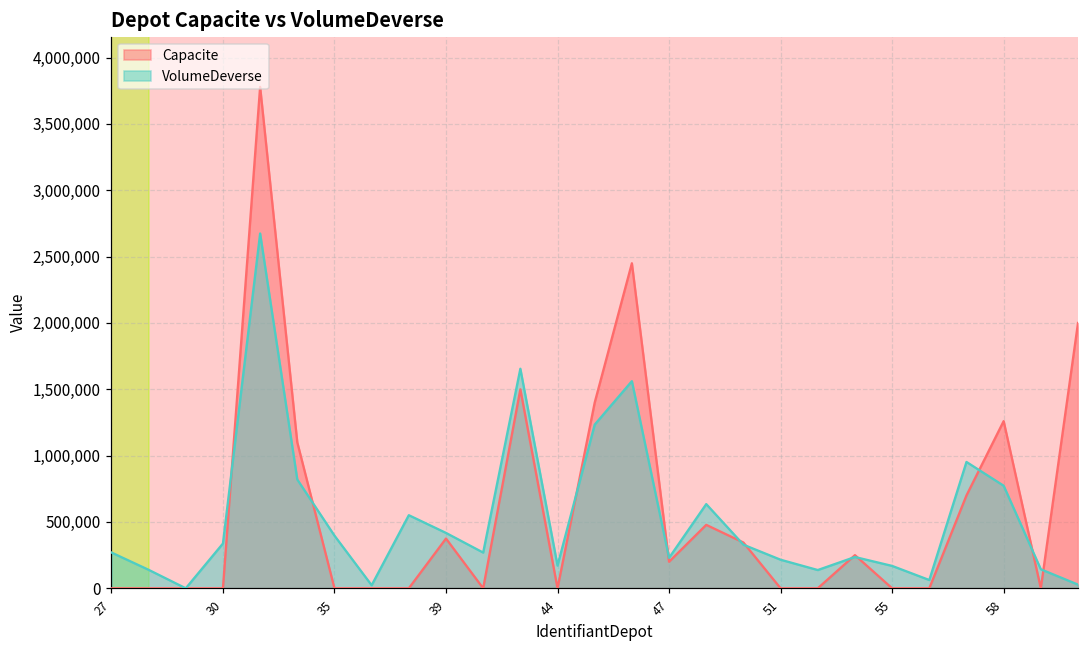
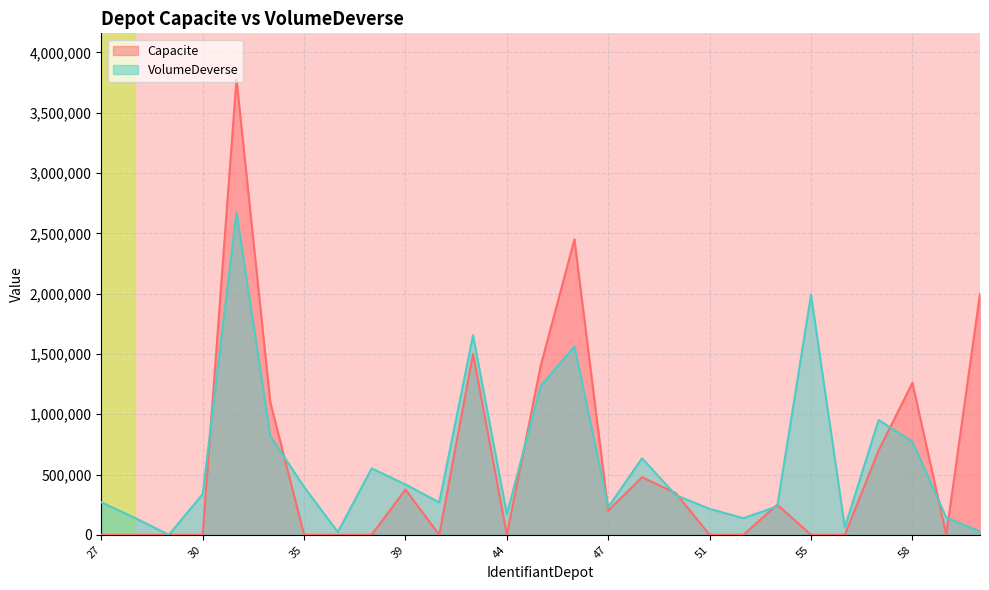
VolumeDeverse, 55: 170,000 -> 1,990,000
